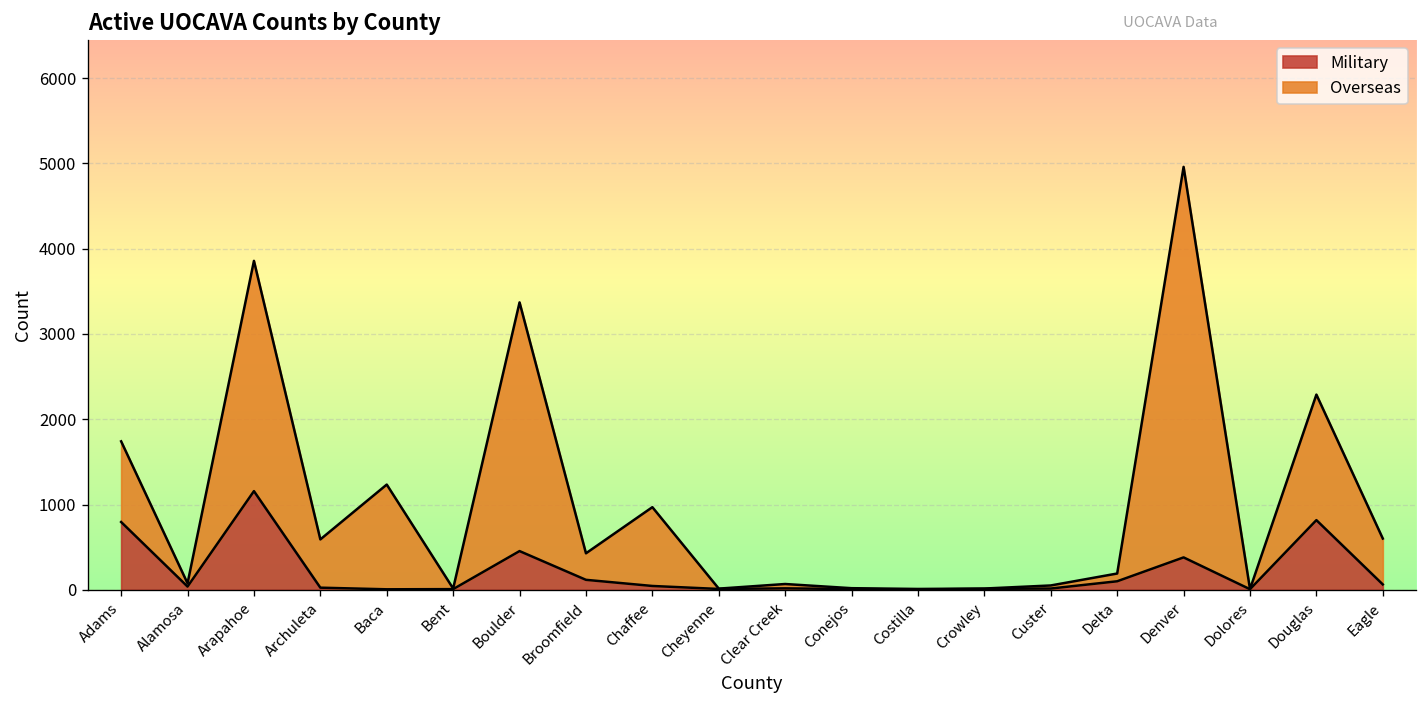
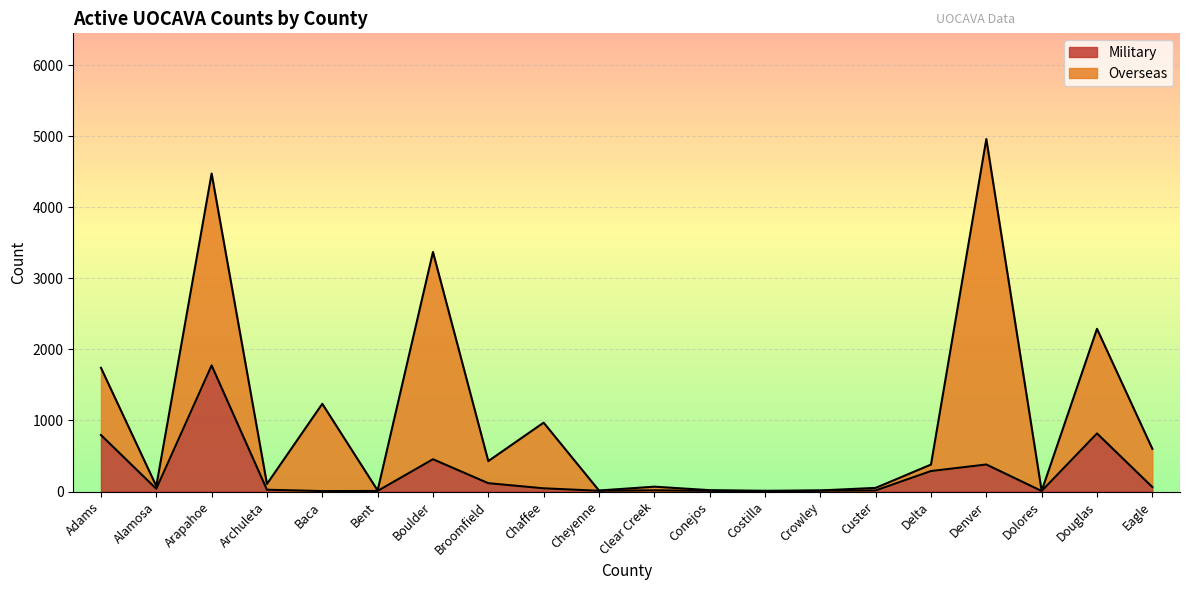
Military, Arapahoe: 1200 -> 1800
Overseas, Archuleta: 600 -> 100
Military, Delta: 100 -> 300
